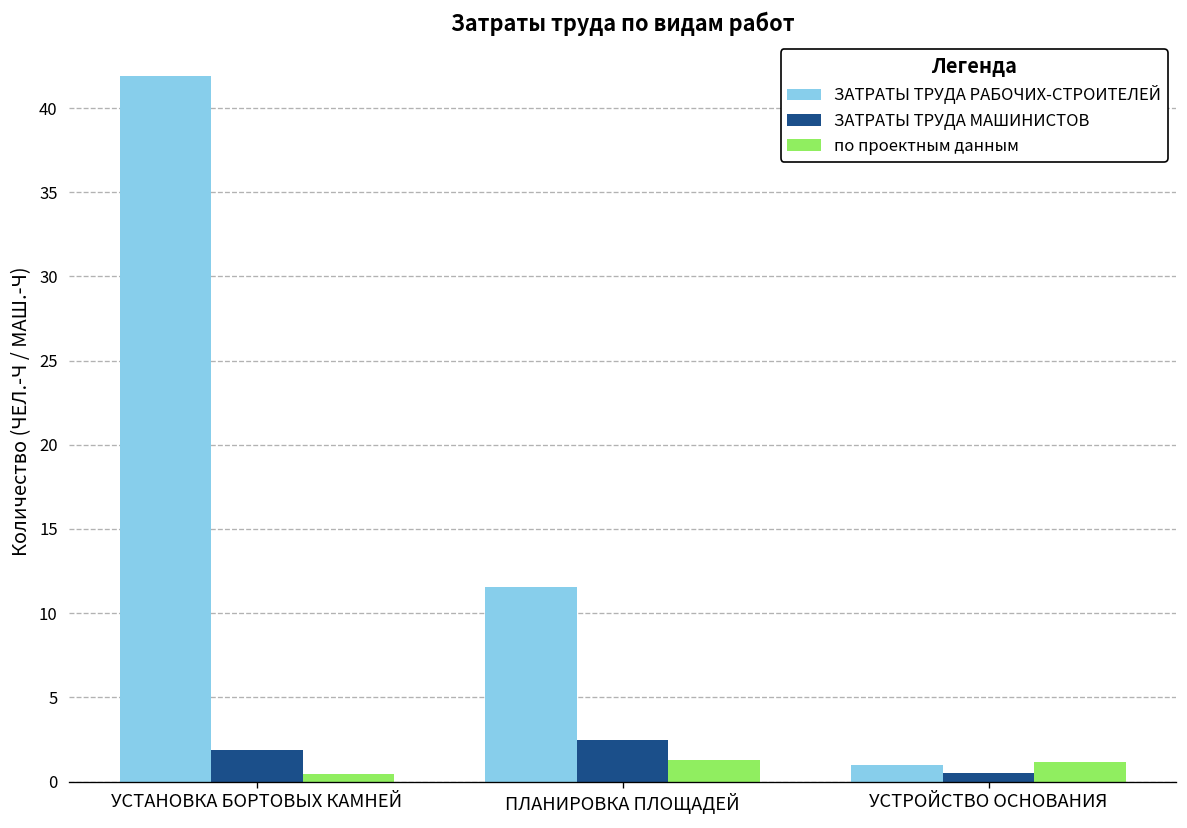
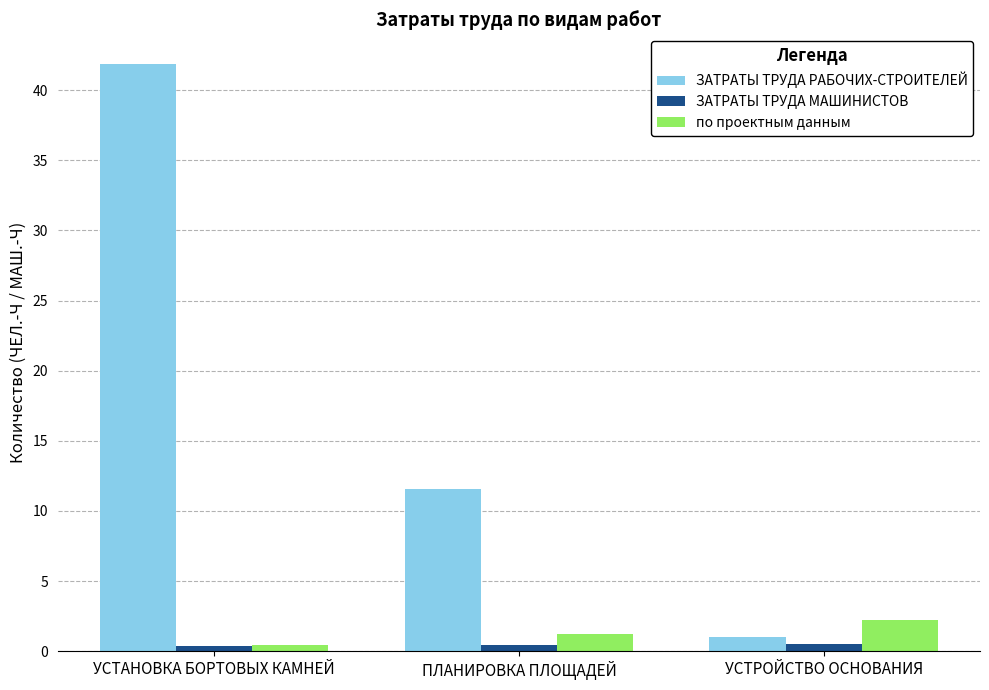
ЗАТРАТЫ ТРУДА МАШИНИСТОВ, УСТАНОВКА БОРТОВЫХ КАМНЕЙ: 1.9 -> 0.4
ЗАТРАТЫ ТРУДА МАШИНИСТОВ, ПЛАНИРОВКА ПЛОЩАДЕЙ: 2.5 -> 0.4
по проектным данным, УСТРОЙСТВО ОСНОВАНИЯ: 1.2 -> 2.3
